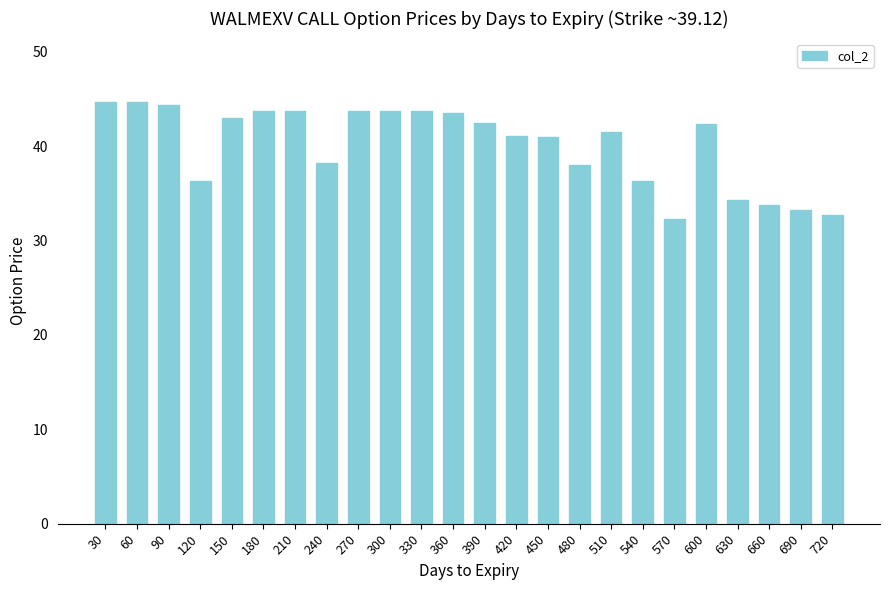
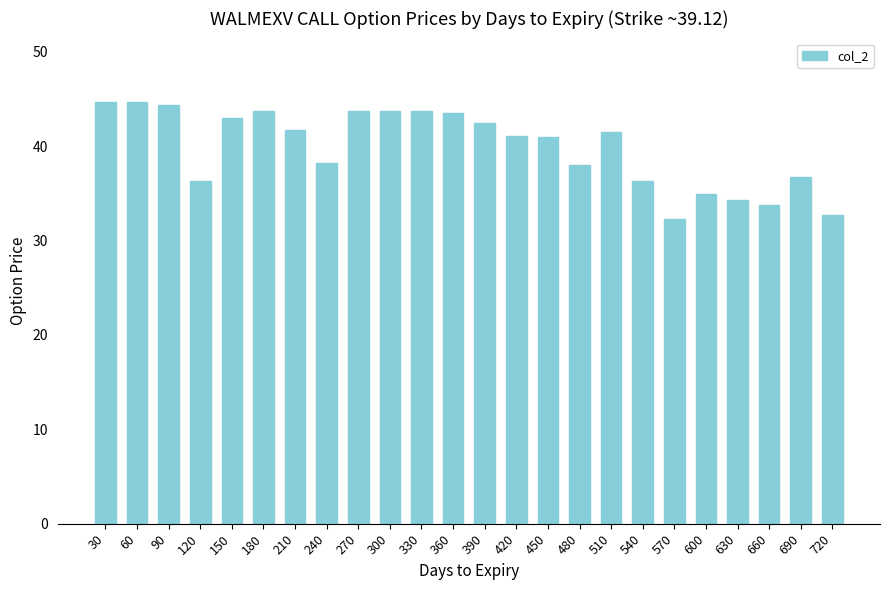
210: 44 -> 42
600: 42 -> 35
690: 33 -> 37
